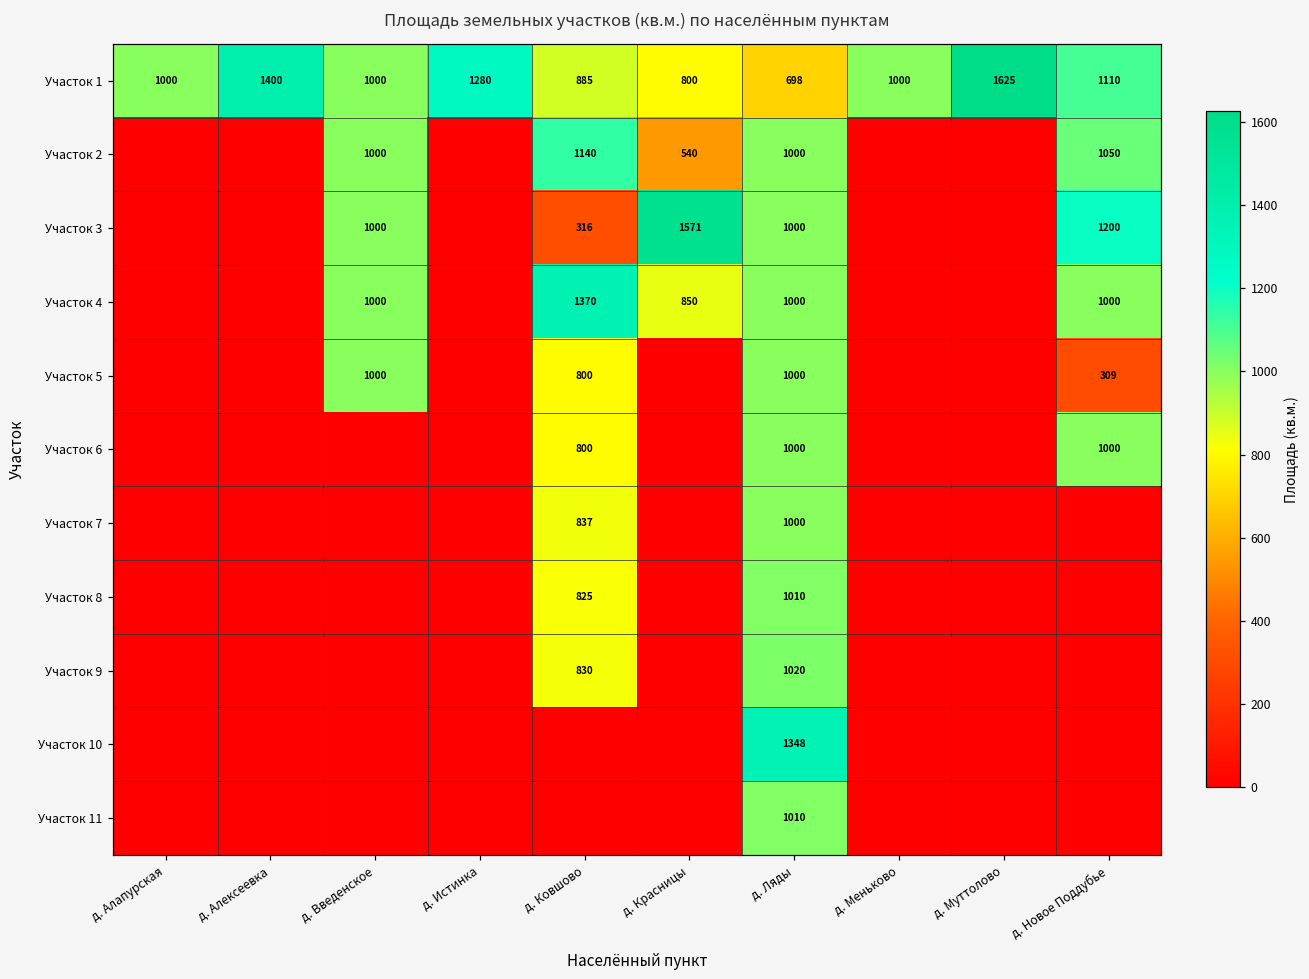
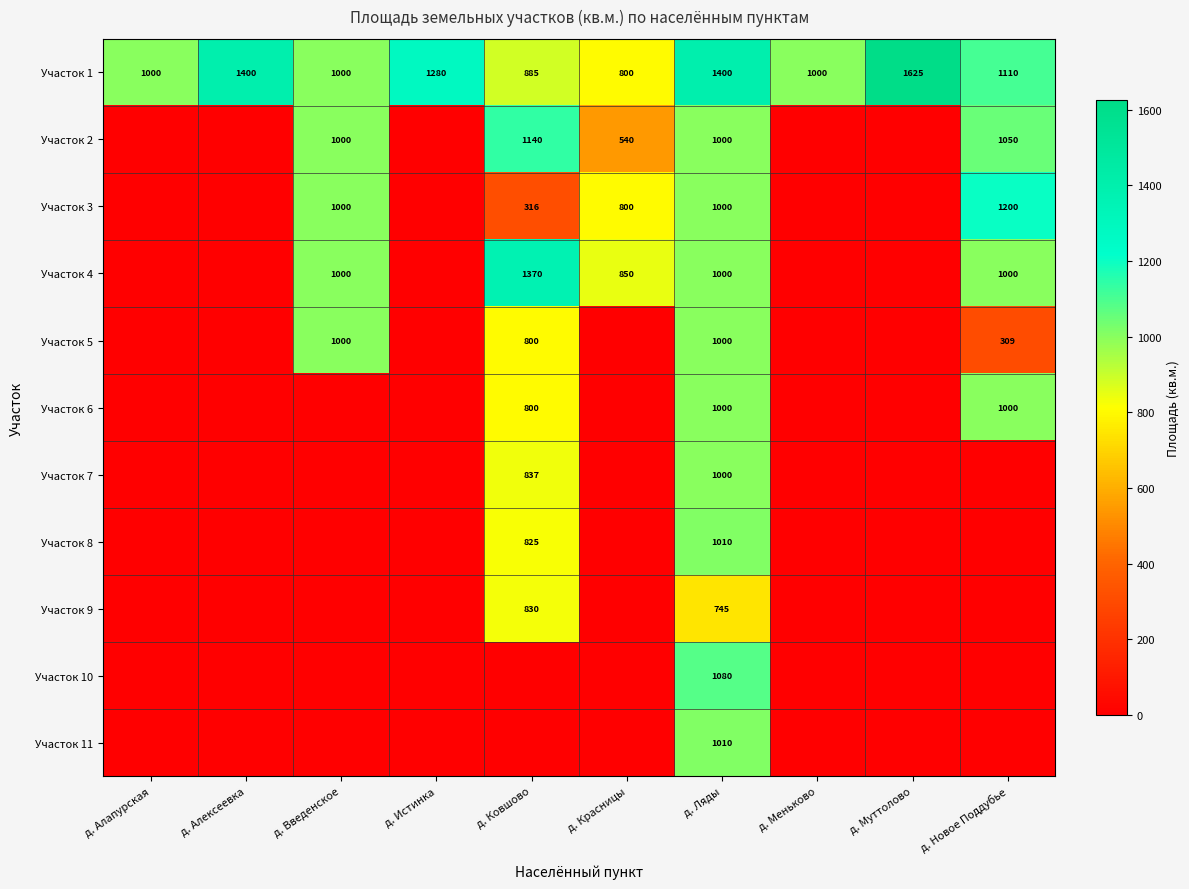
Участок 1, д. Ляды: 698 -> 1400
Участок 3, д. Красницы: 1571 -> 800
Участок 9, д. Ляды: 1020 -> 745
Участок 10, д. Ляды: 1348 -> 1080
